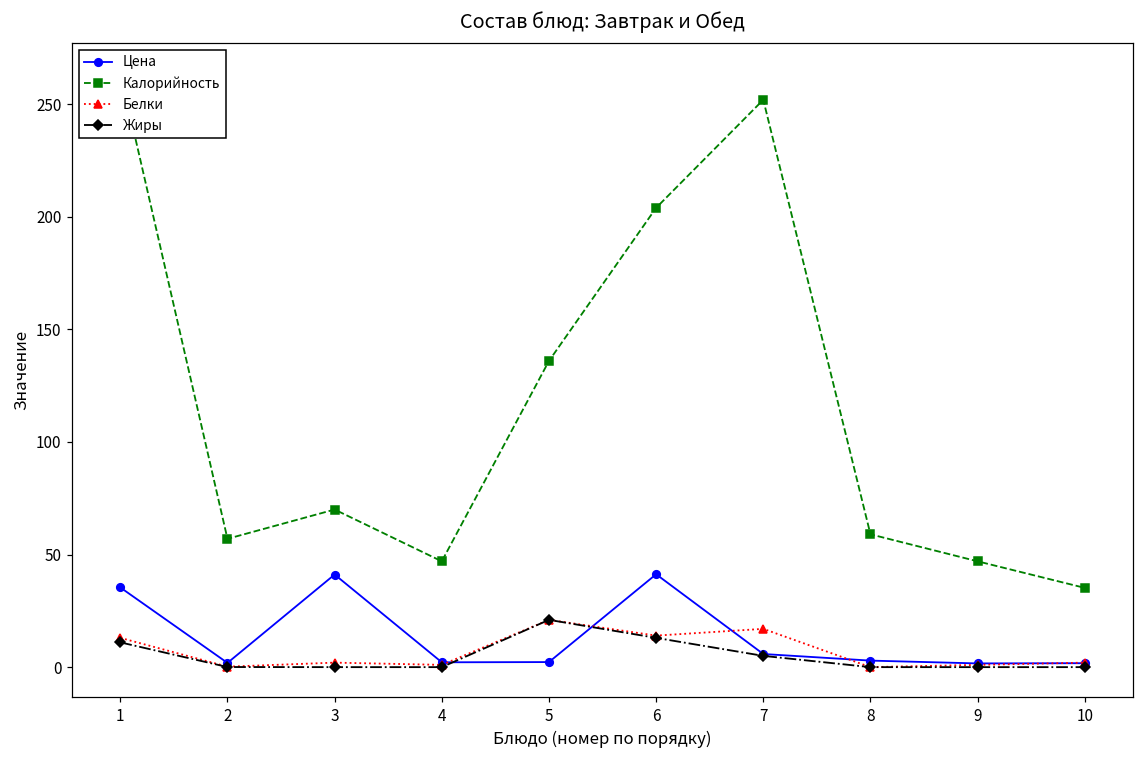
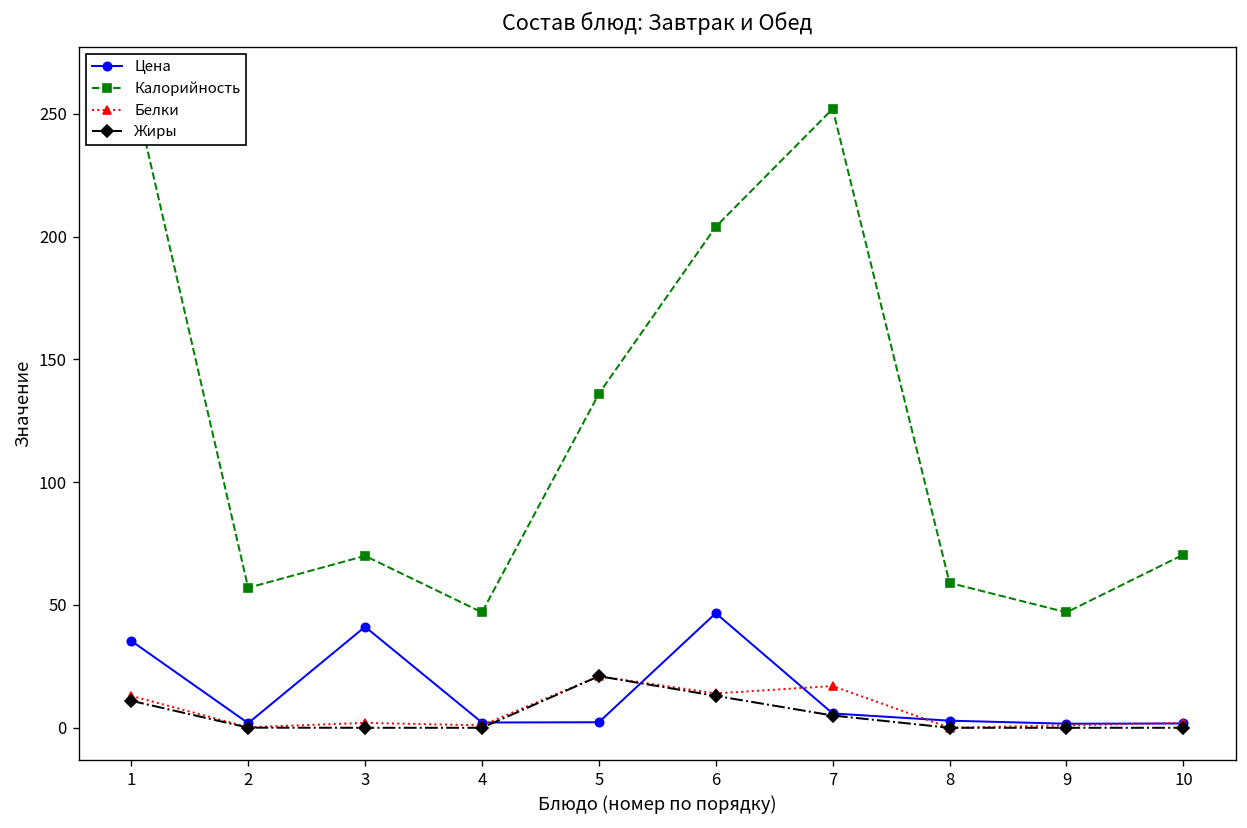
Цена, 6: 41 -> 47
Калорийность, 10: 35 -> 71
